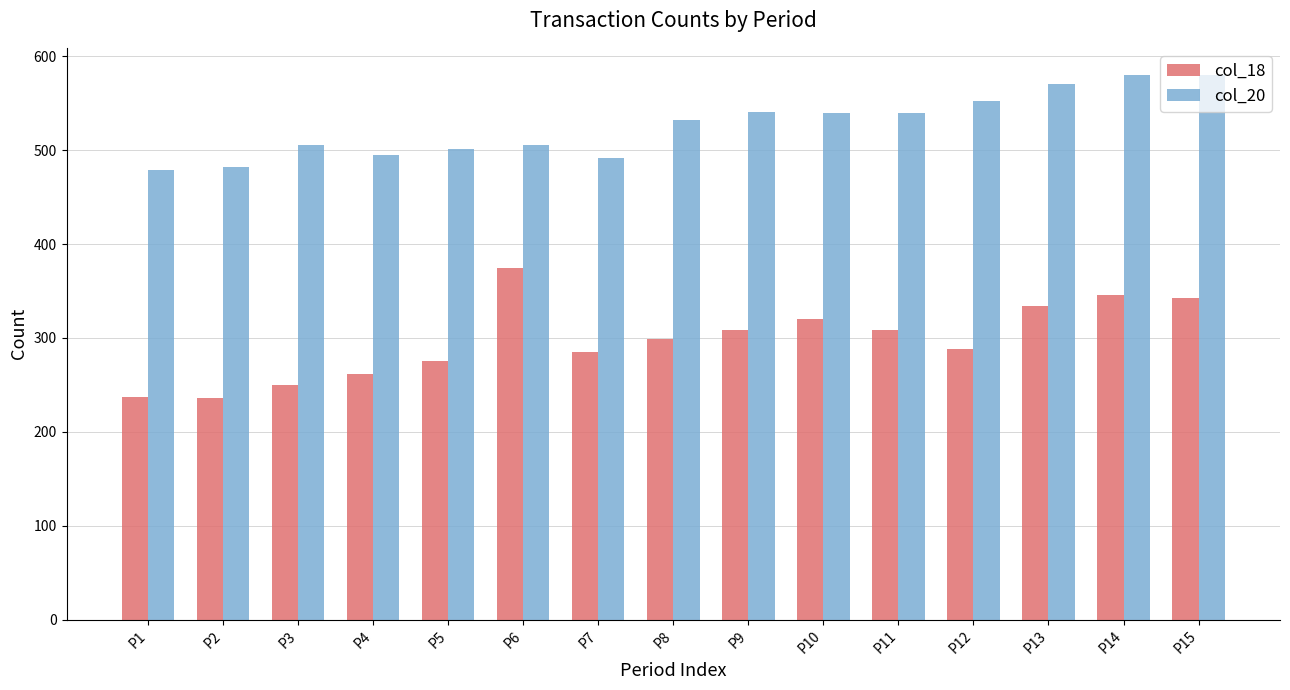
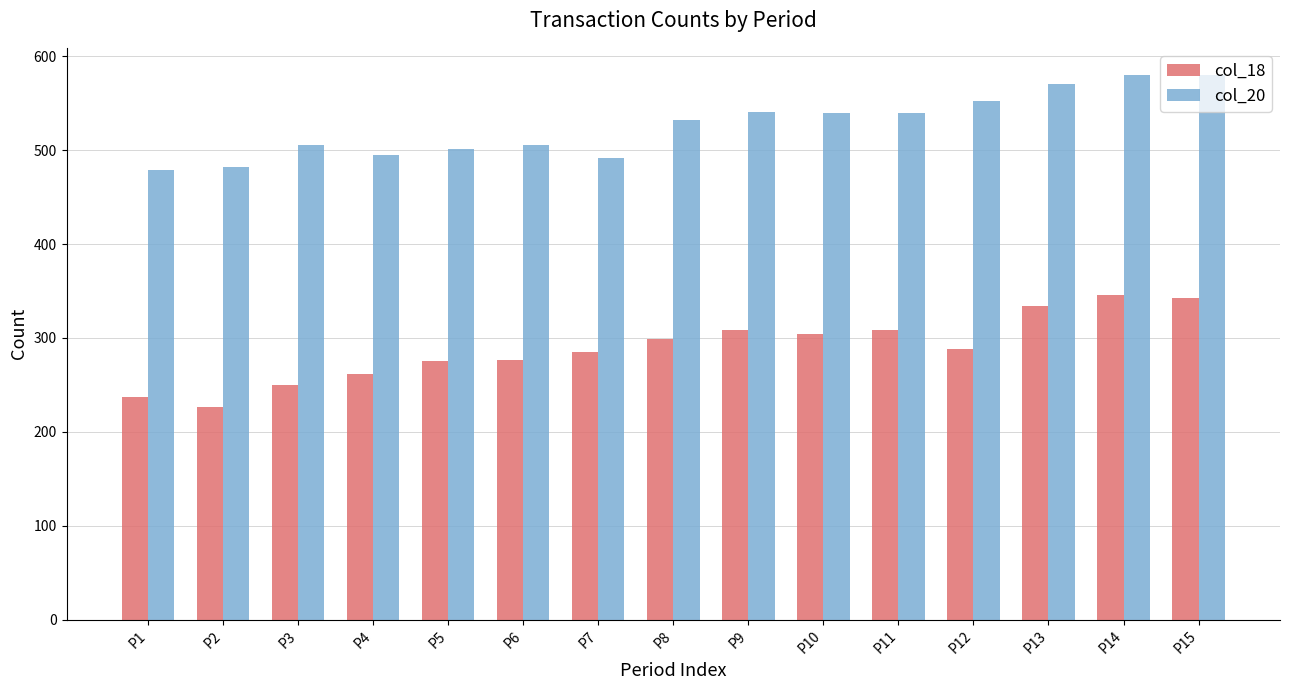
col_18, P2: 240 -> 230
col_18, P6: 370 -> 280
col_18, P10: 320 -> 300
